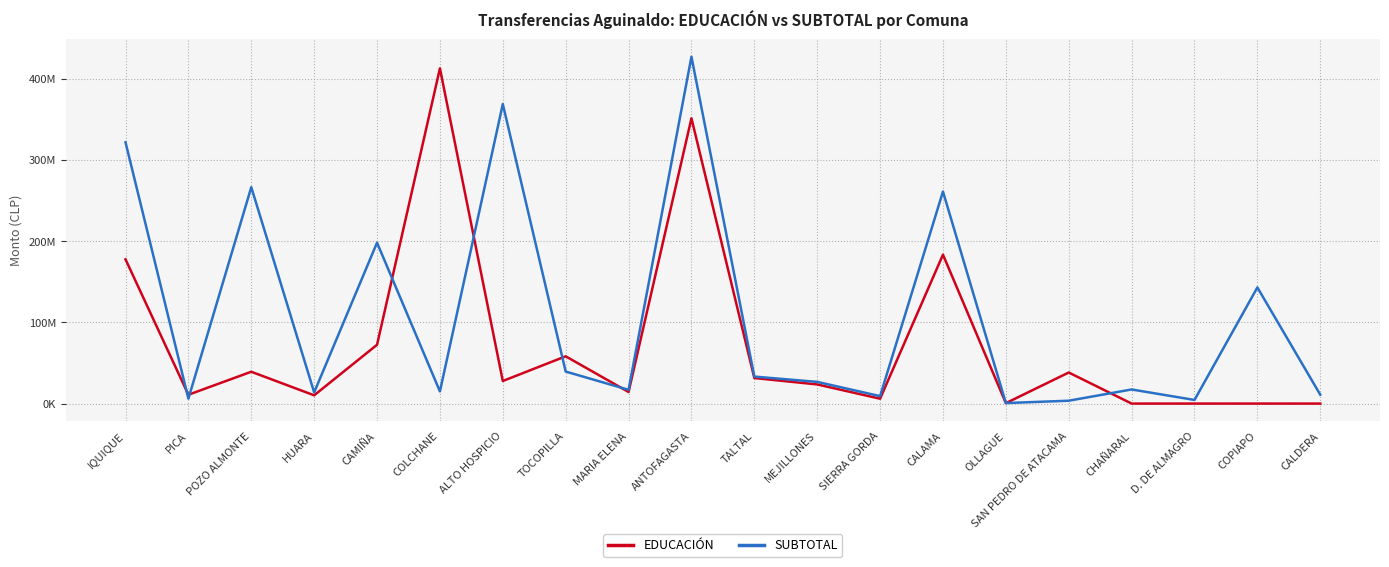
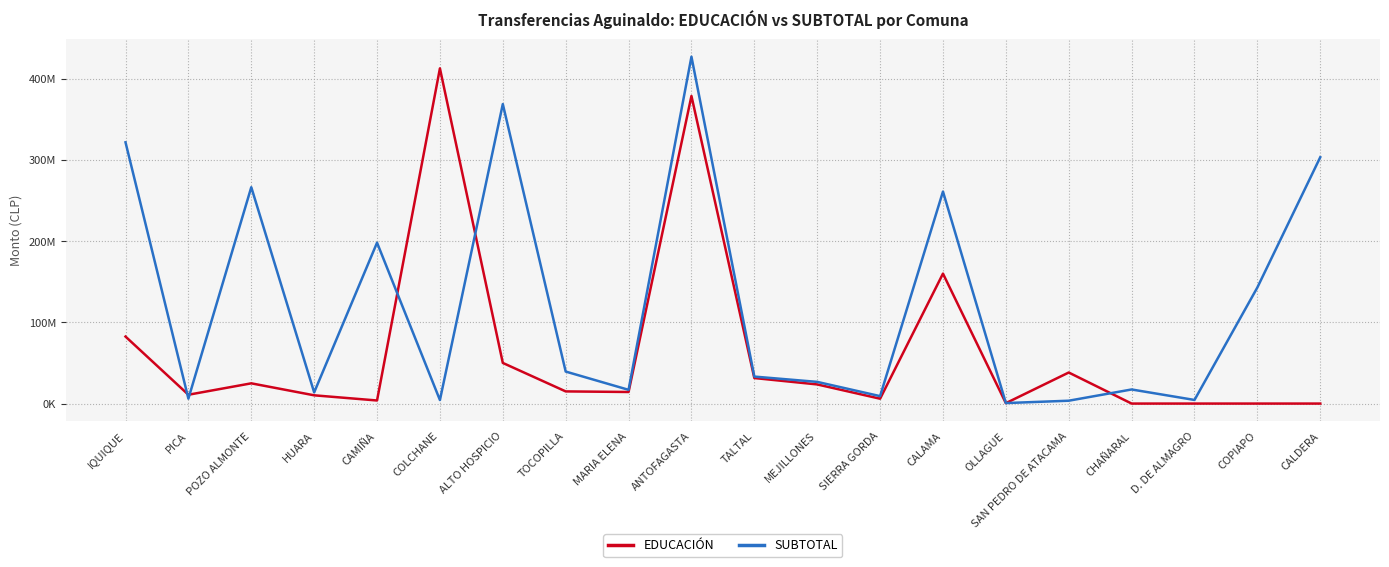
EDUCACIÓN, IQUIQUE: 180000000 -> 80000000
EDUCACIÓN, POZO ALMONTE: 40000000 -> 20000000
EDUCACIÓN, CAMIÑA: 70000000 -> 0
SUBTOTAL, COLCHANE: 10000000 -> 0
EDUCACIÓN, ALTO HOSPICIO: 30000000 -> 50000000
EDUCACIÓN, TOCOPILLA: 60000000 -> 10000000
EDUCACIÓN, ANTOFAGASTA: 350000000 -> 380000000
EDUCACIÓN, CALAMA: 180000000 -> 160000000
SUBTOTAL, CALDERA: 10000000 -> 300000000
